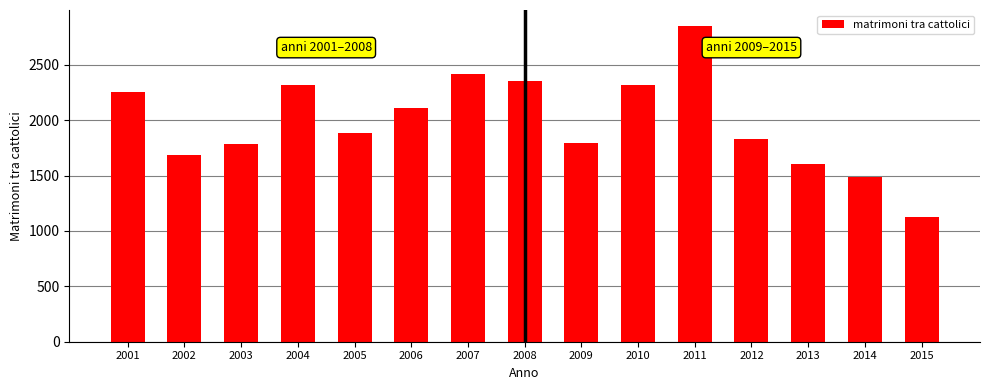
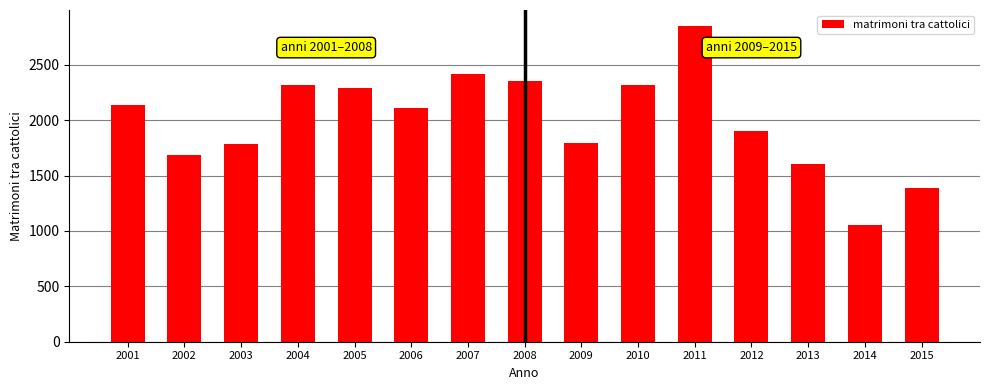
2001: 2250 -> 2140
2005: 1880 -> 2290
2012: 1830 -> 1900
2014: 1490 -> 1060
2015: 1120 -> 1390
